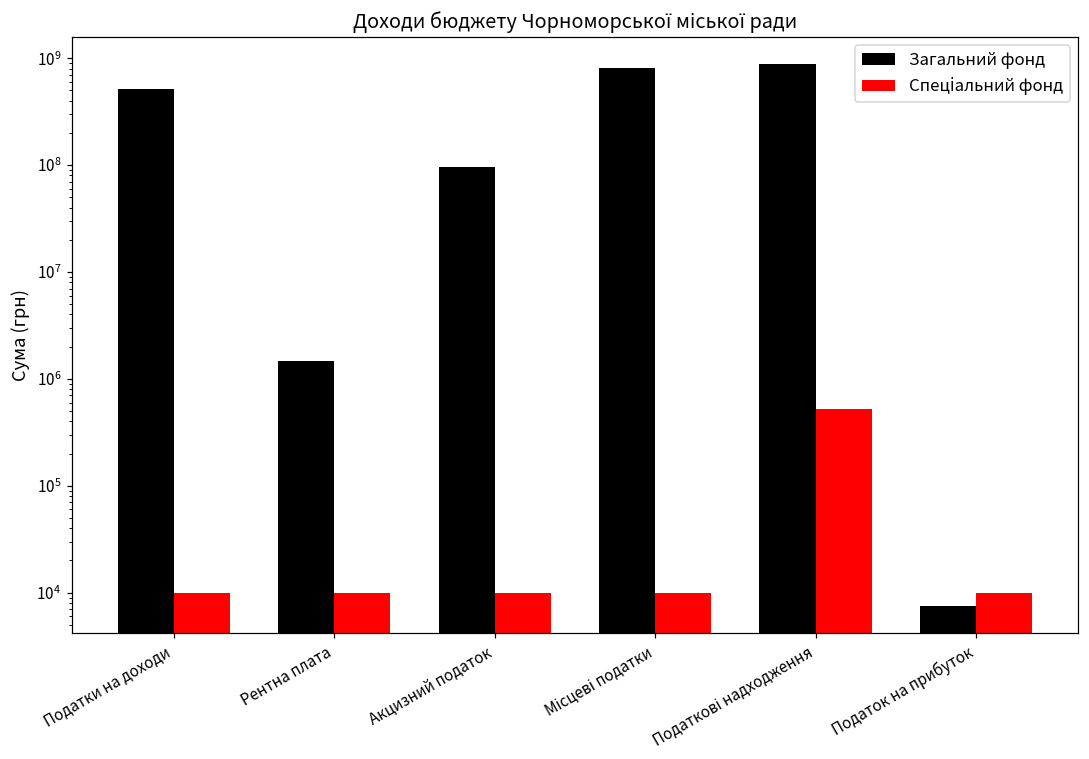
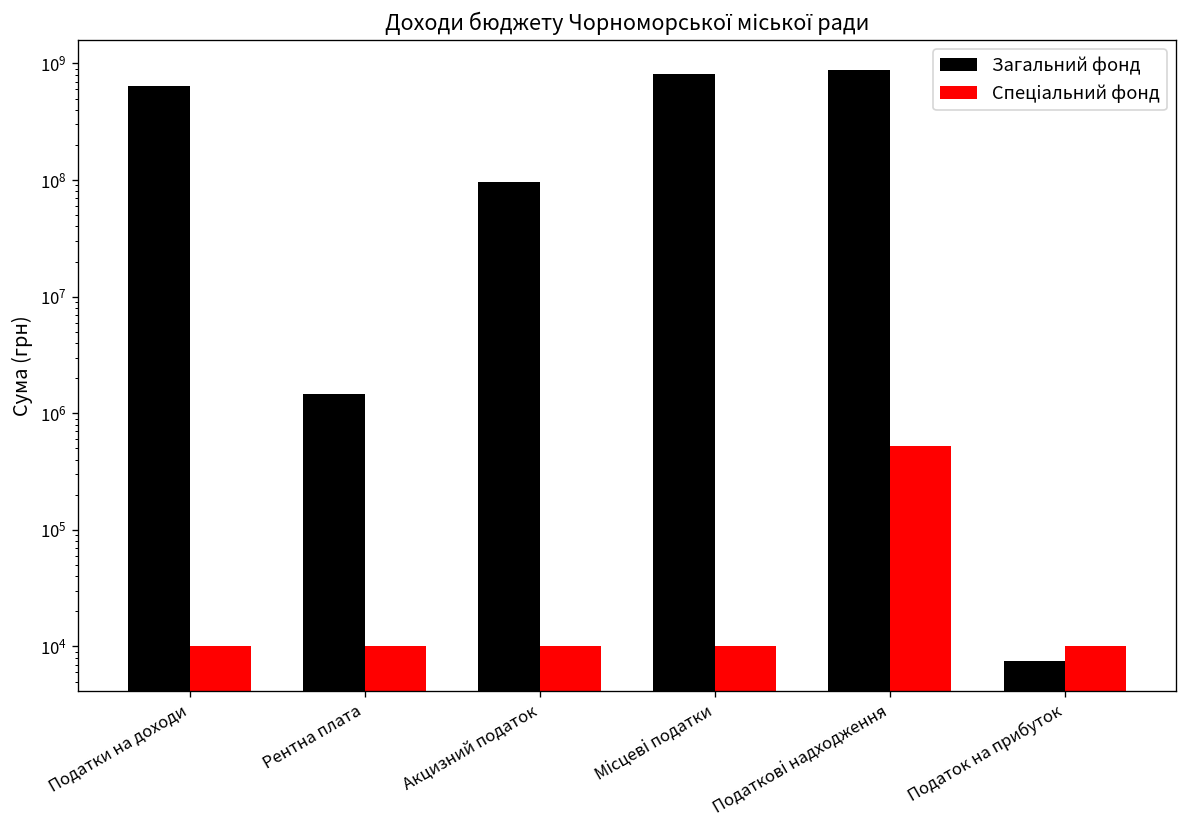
Загальний фонд, Податки на доходи: 500000000 -> 600000000
